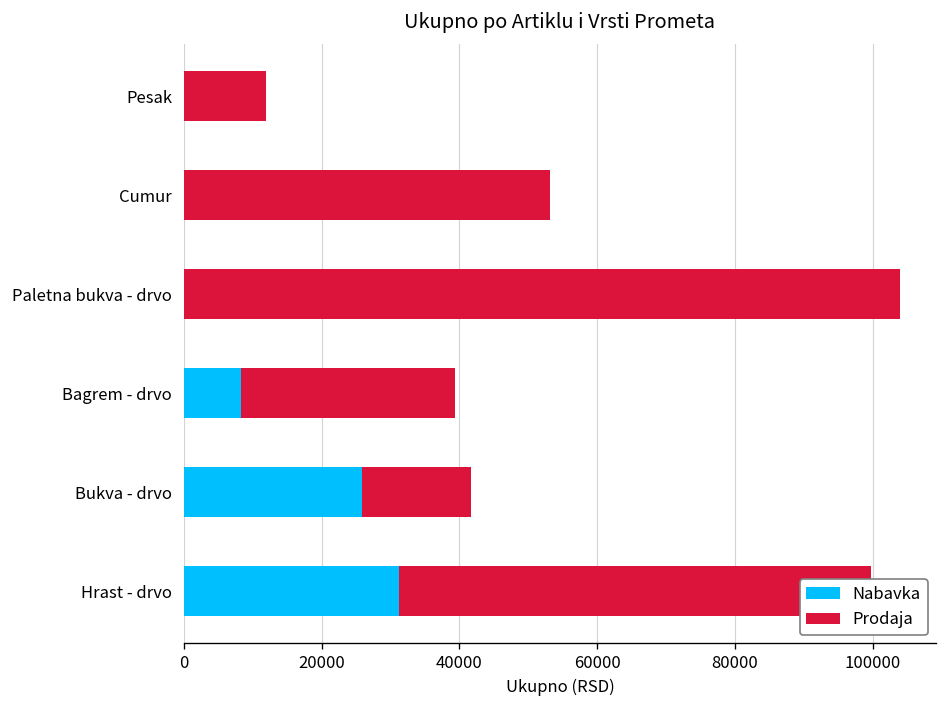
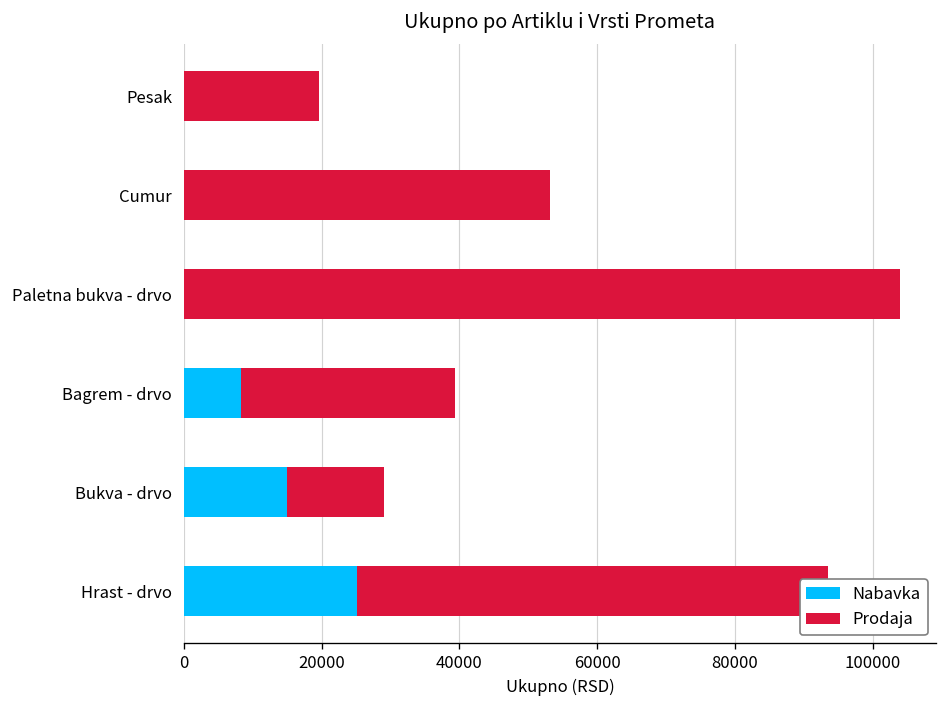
Prodaja, Pesak: 12000 -> 20000
Nabavka, Bukva - drvo: 26000 -> 15000
Prodaja, Bukva - drvo: 16000 -> 14000
Nabavka, Hrast - drvo: 31000 -> 25000
